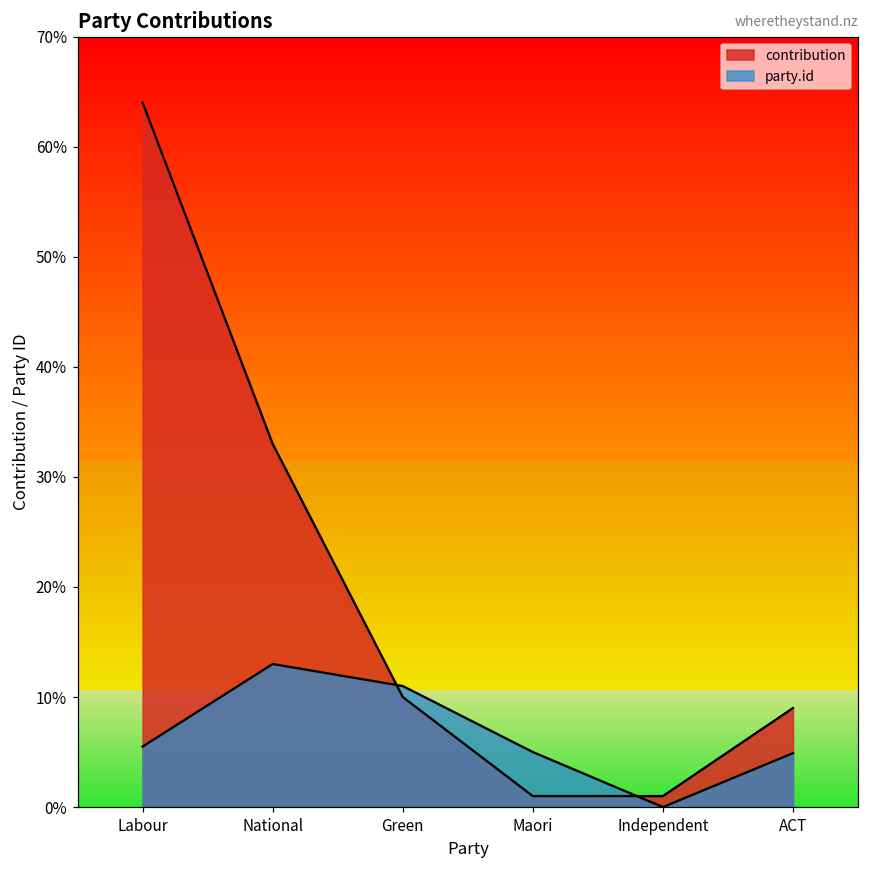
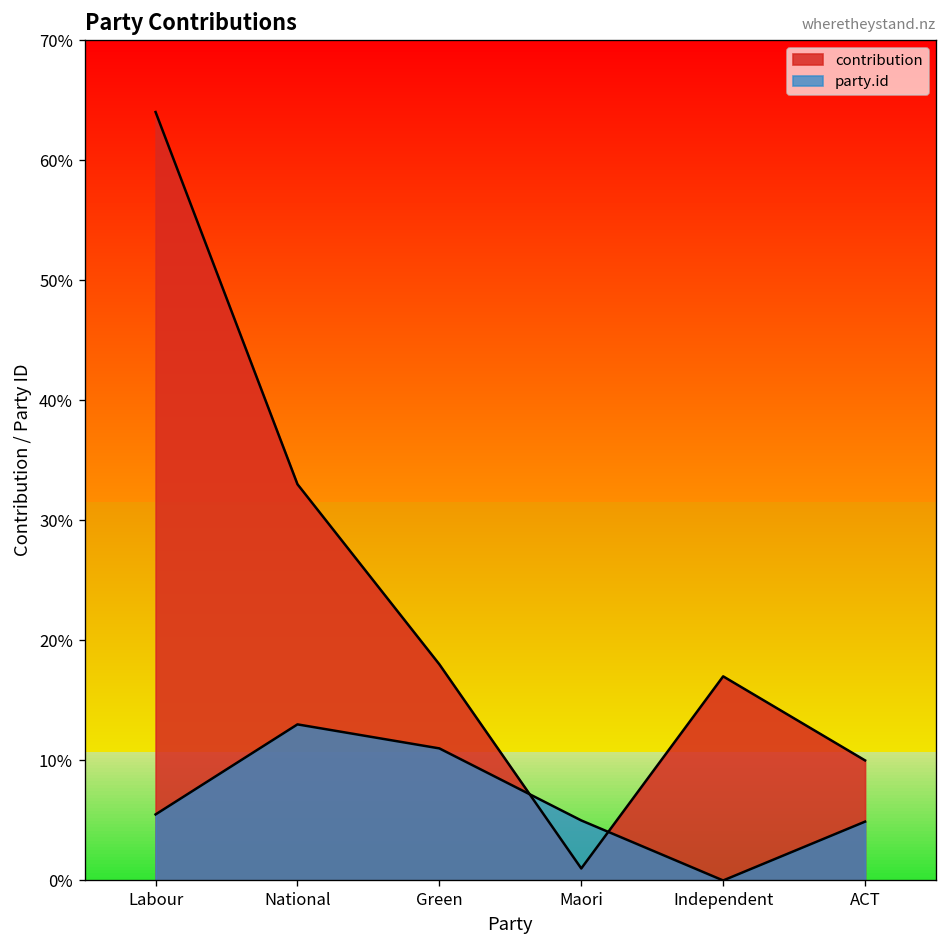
contribution, Green: 10% -> 18%
contribution, Independent: 1% -> 17%
contribution, ACT: 9% -> 10%
